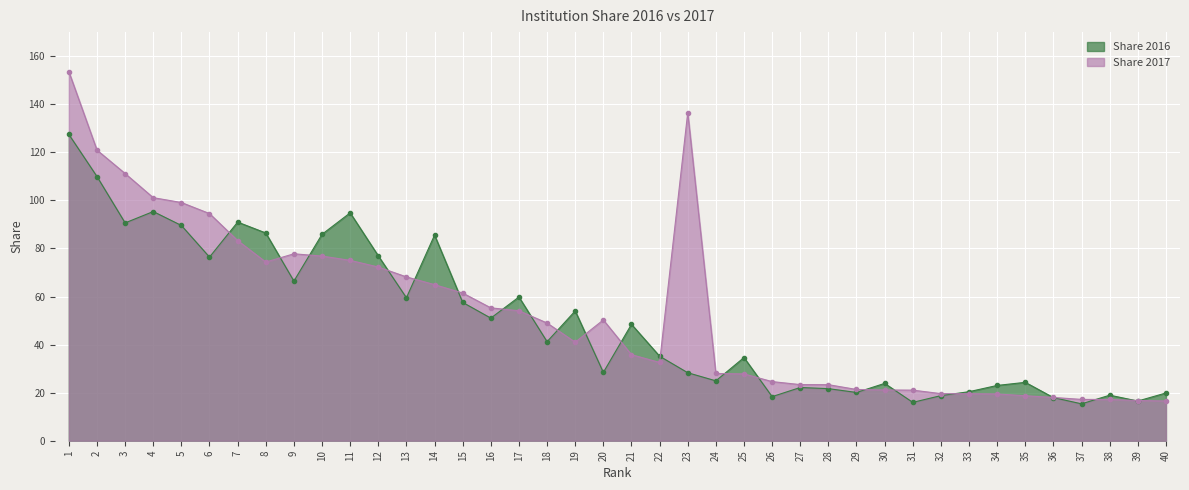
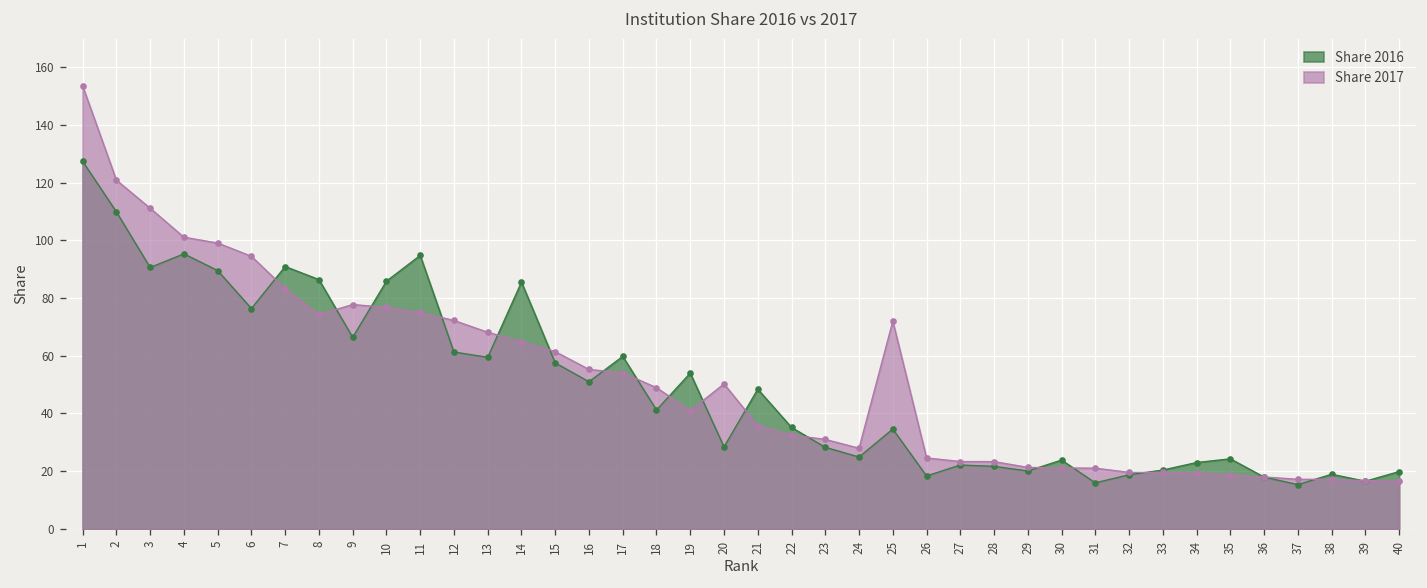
Share 2016, 12: 77 -> 61
Share 2017, 23: 137 -> 31
Share 2017, 25: 28 -> 72
